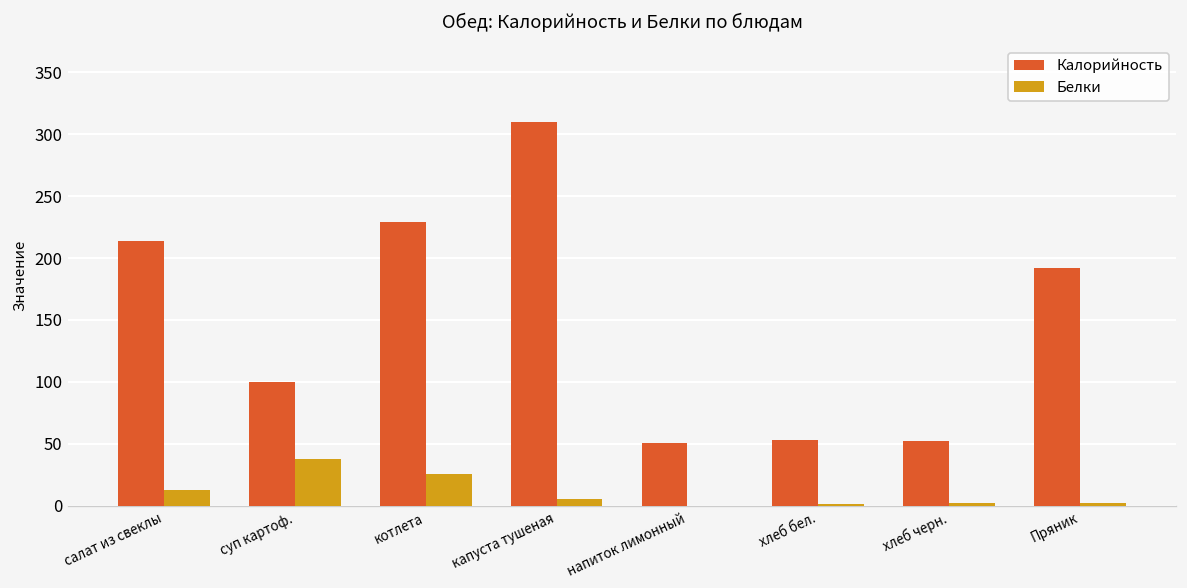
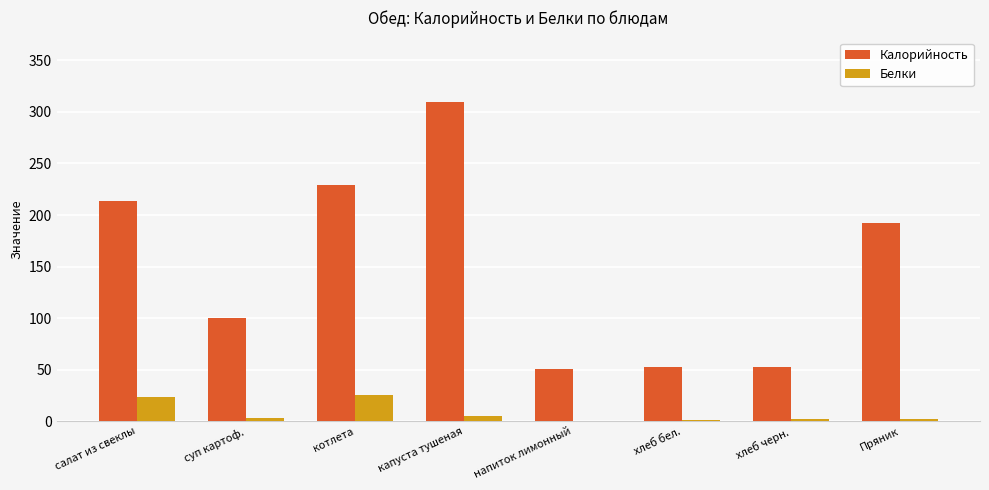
Белки, салат из свеклы: 12 -> 23
Белки, суп картоф.: 38 -> 3
